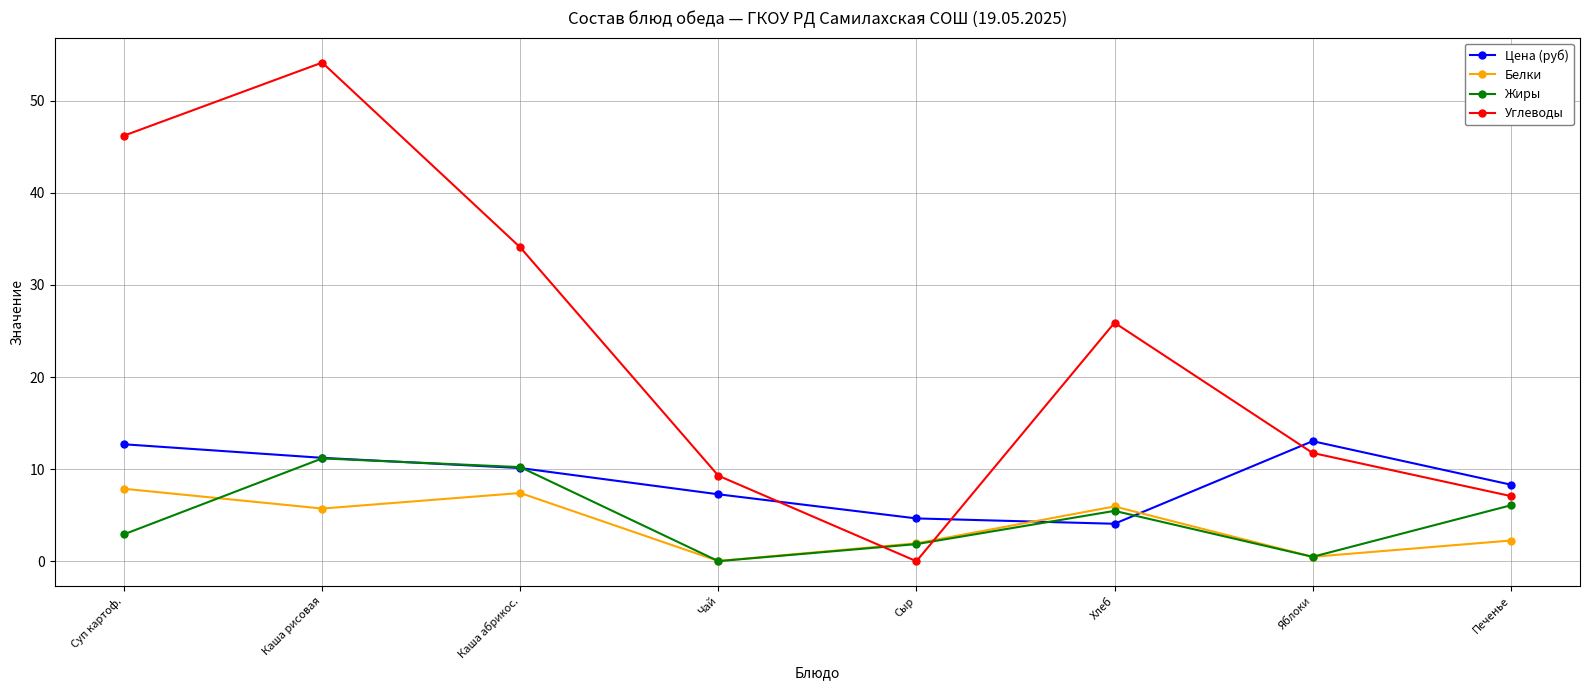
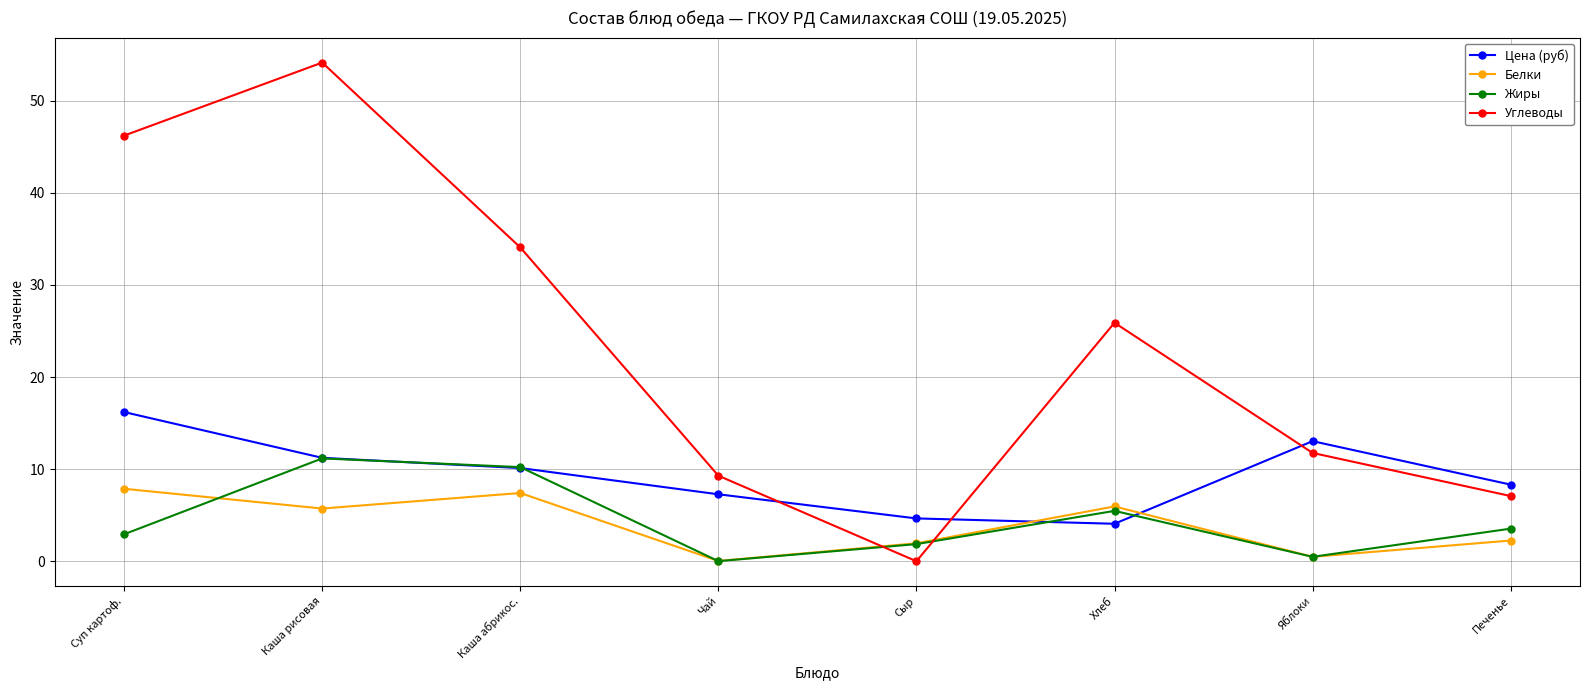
Цена (руб), Суп картоф.: 13 -> 16
Жиры, Печенье: 6 -> 4
